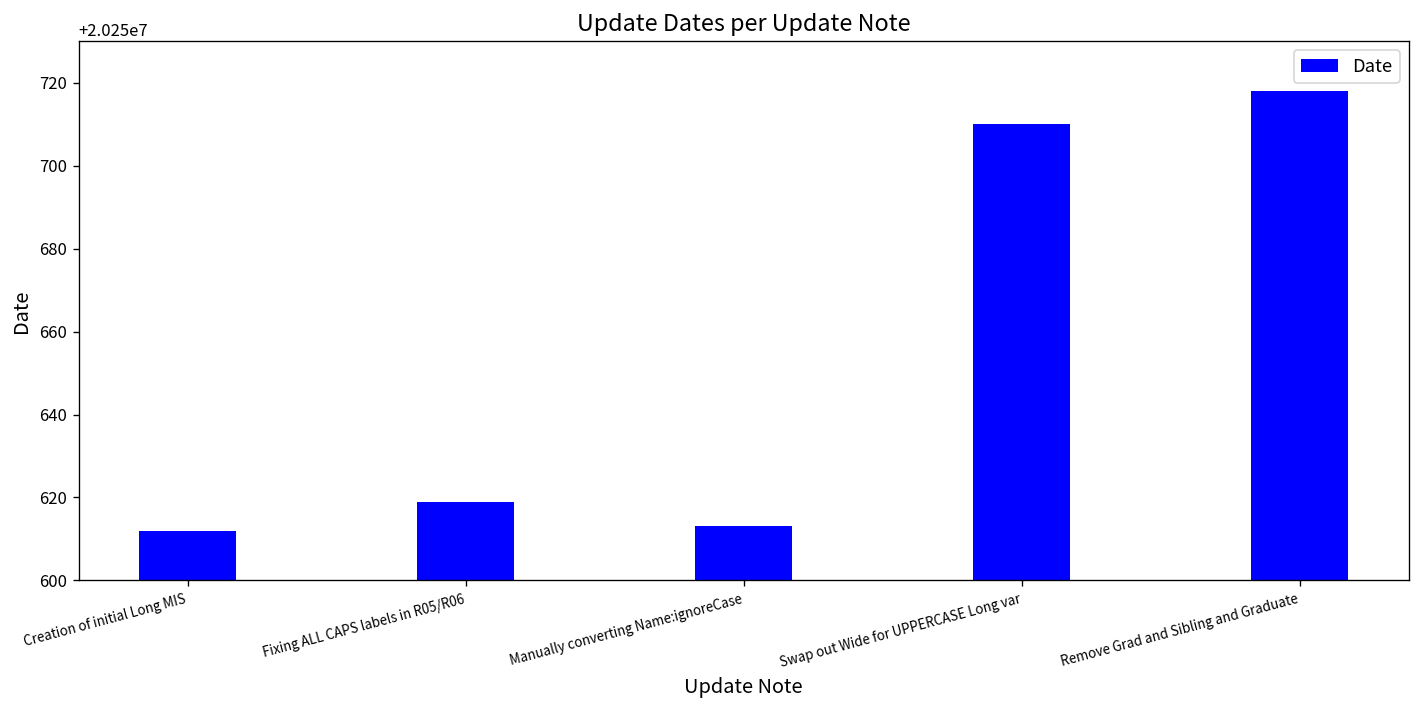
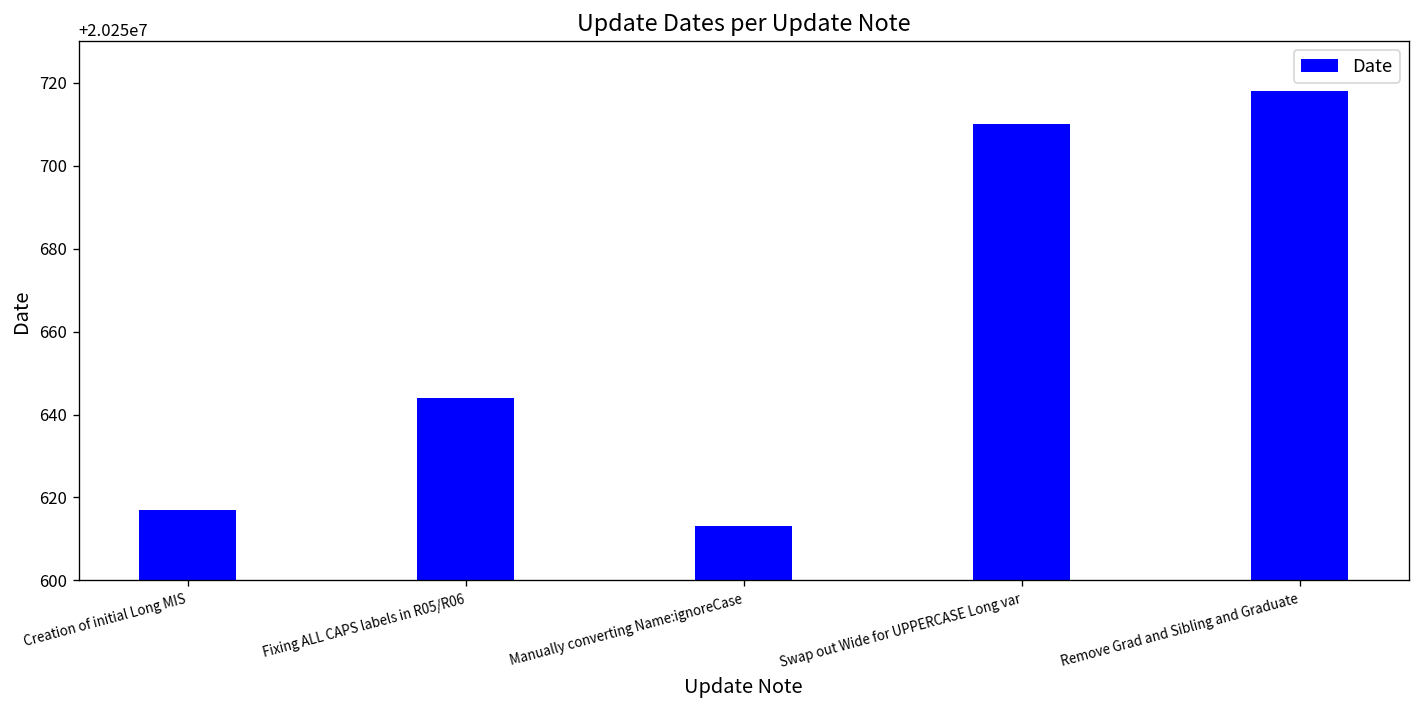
Creation of initial Long MIS: 20250612 -> 20250617
Fixing ALL CAPS labels in R05/R06: 20250619 -> 20250644
